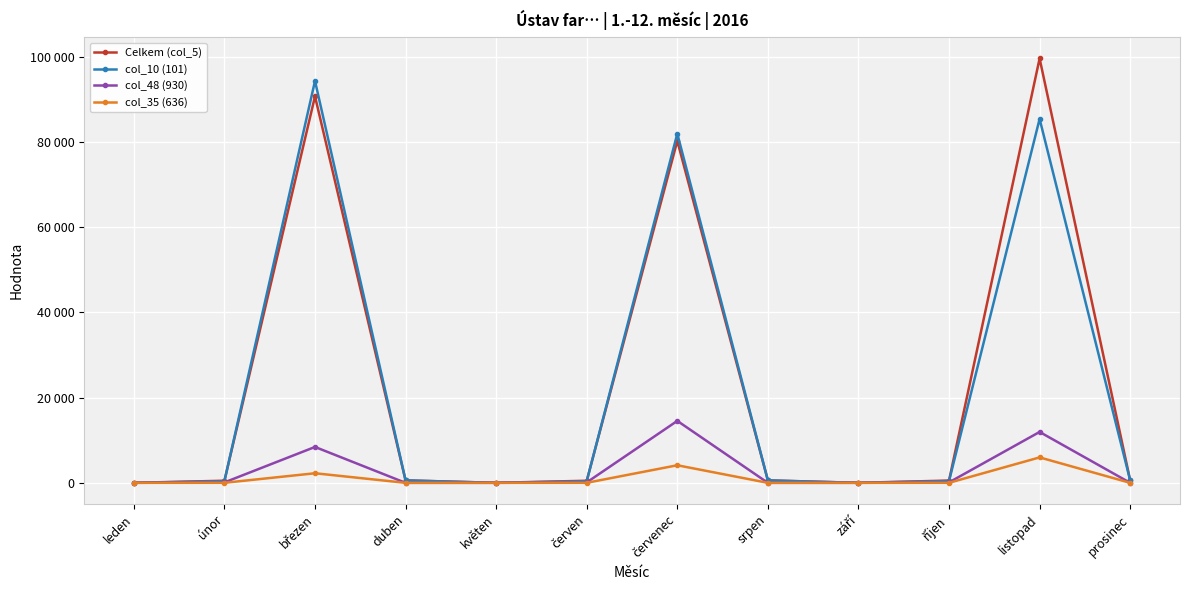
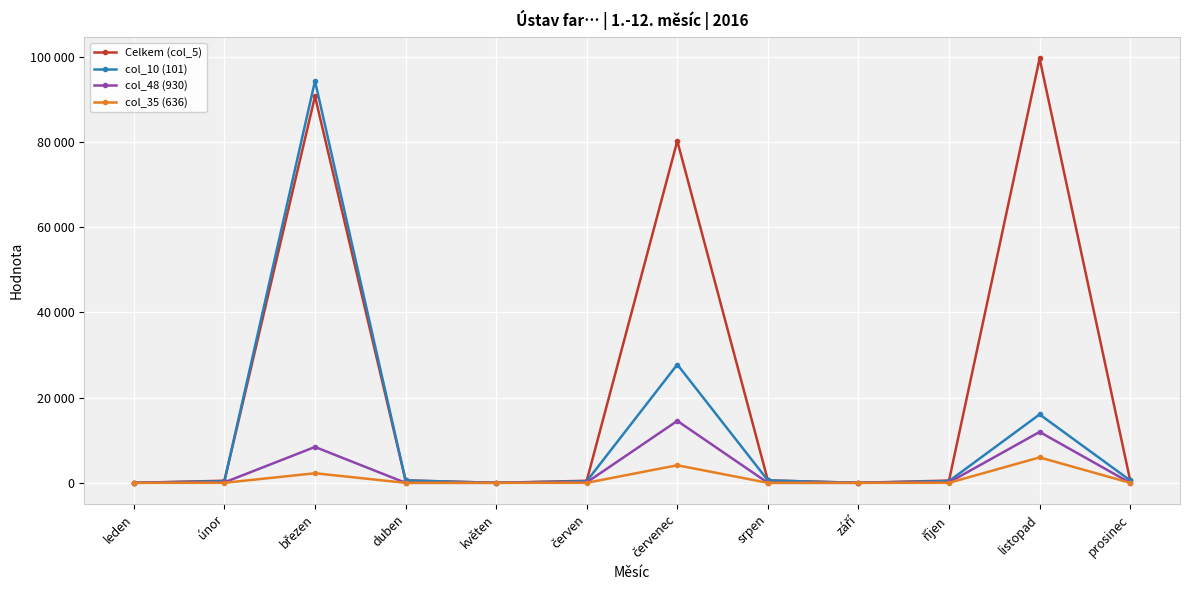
col_10 (101), červenec: 82000 -> 28000
col_10 (101), listopad: 85000 -> 16000
